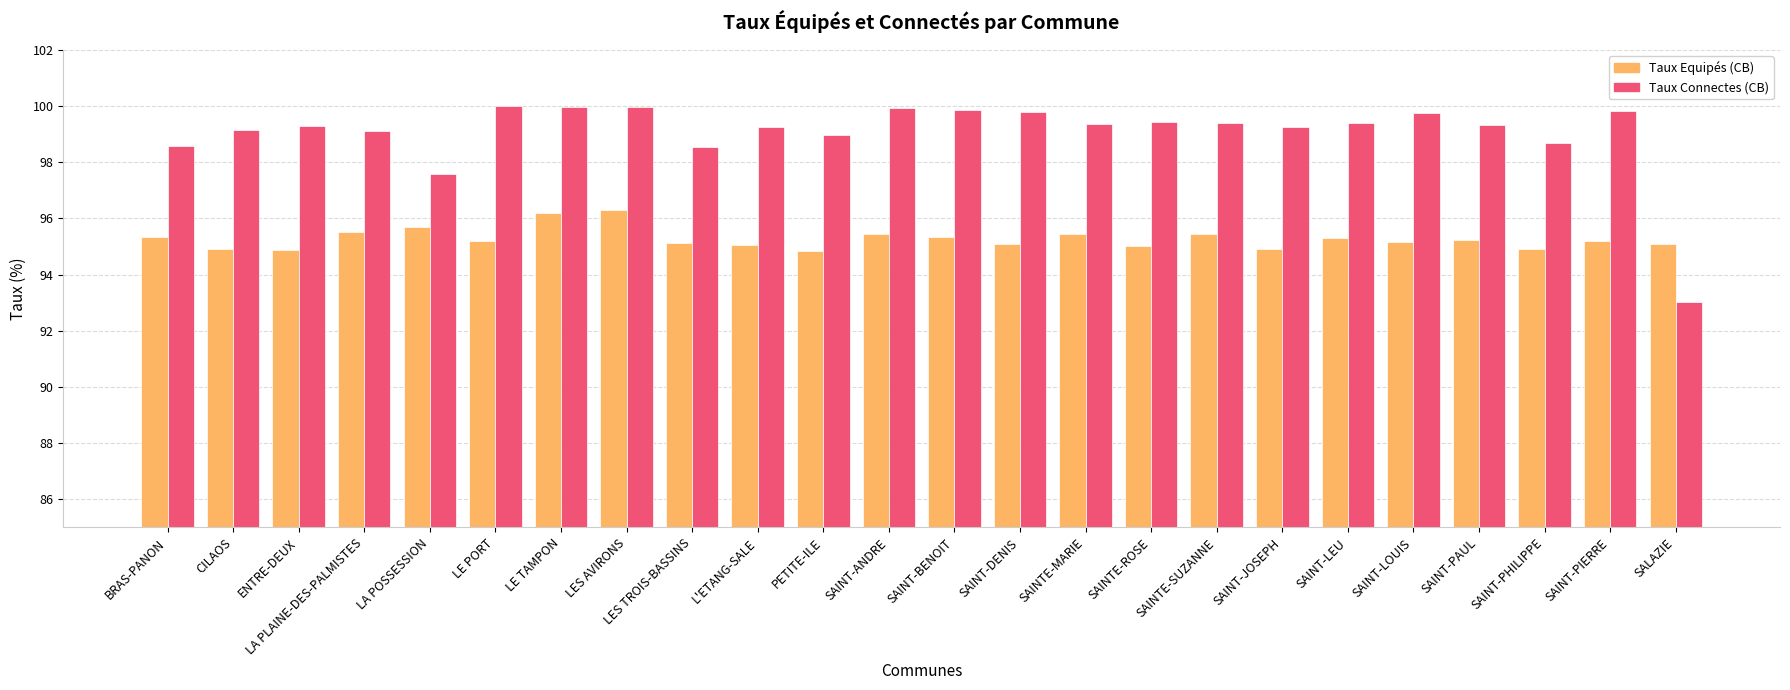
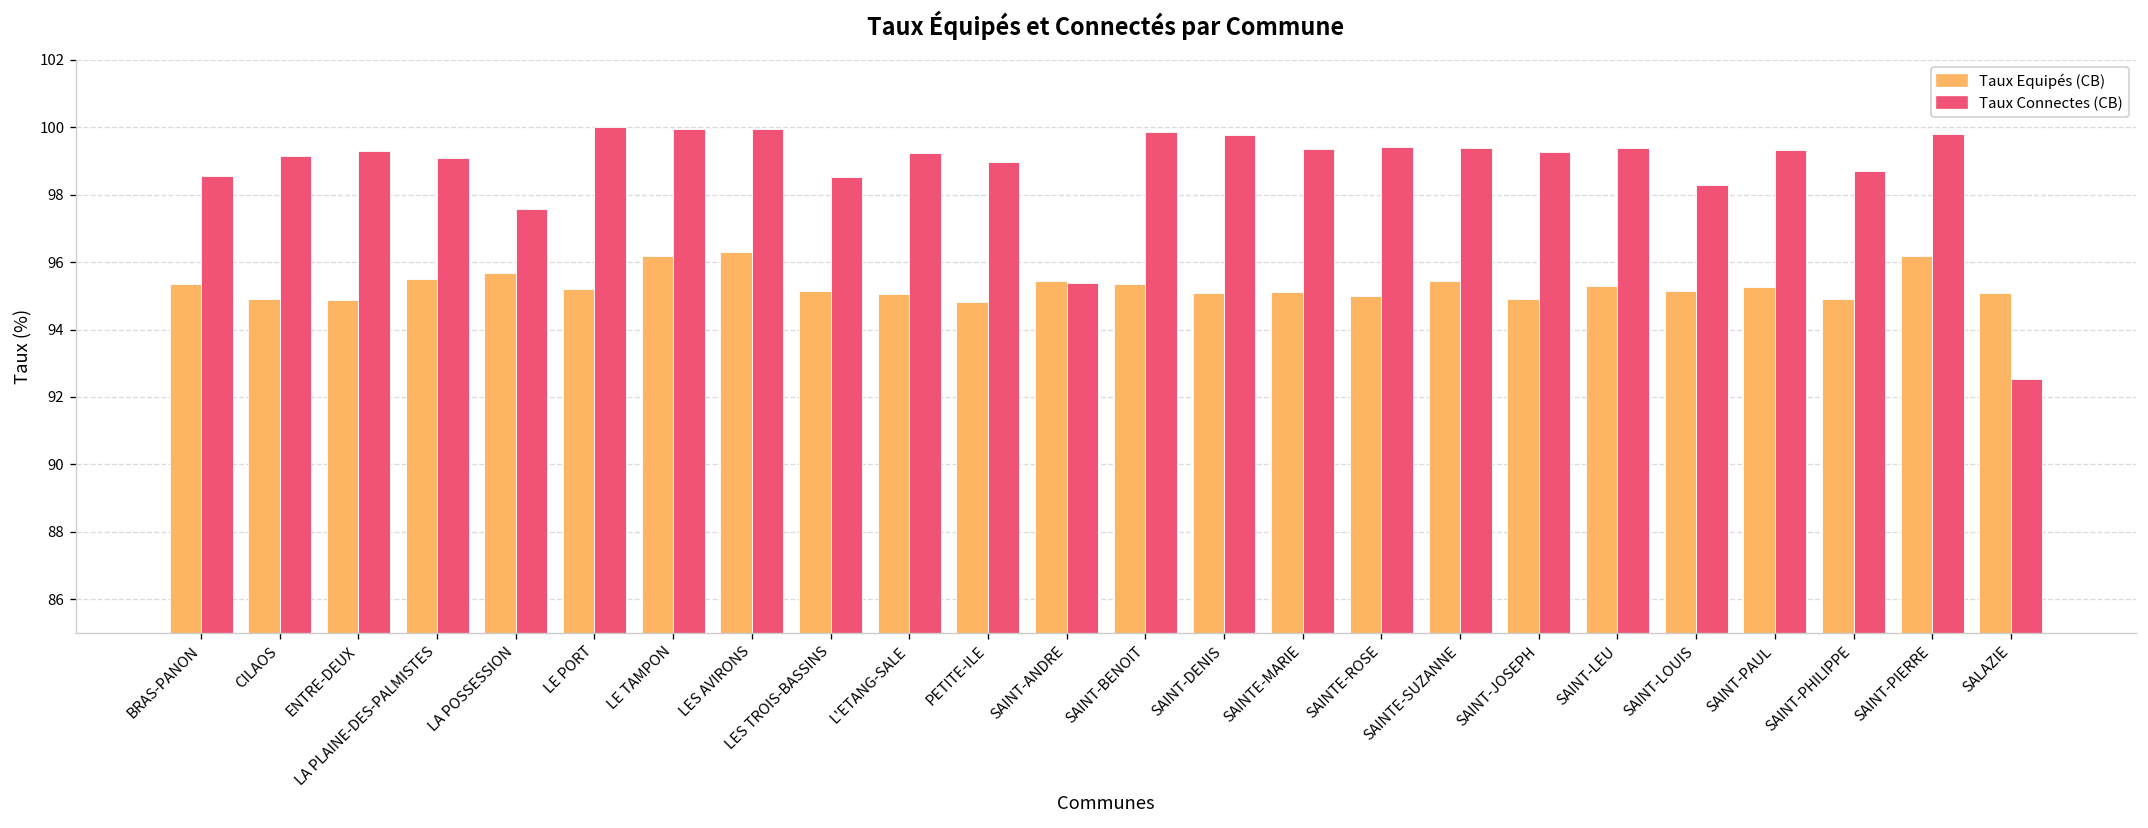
Taux Connectes (CB), SAINT-ANDRE: 99.9 -> 95.4
Taux Equipés (CB), SAINTE-MARIE: 95.5 -> 95.1
Taux Connectes (CB), SAINT-LOUIS: 99.8 -> 98.3
Taux Equipés (CB), SAINT-PIERRE: 95.2 -> 96.2
Taux Connectes (CB), SALAZIE: 93.0 -> 92.5
